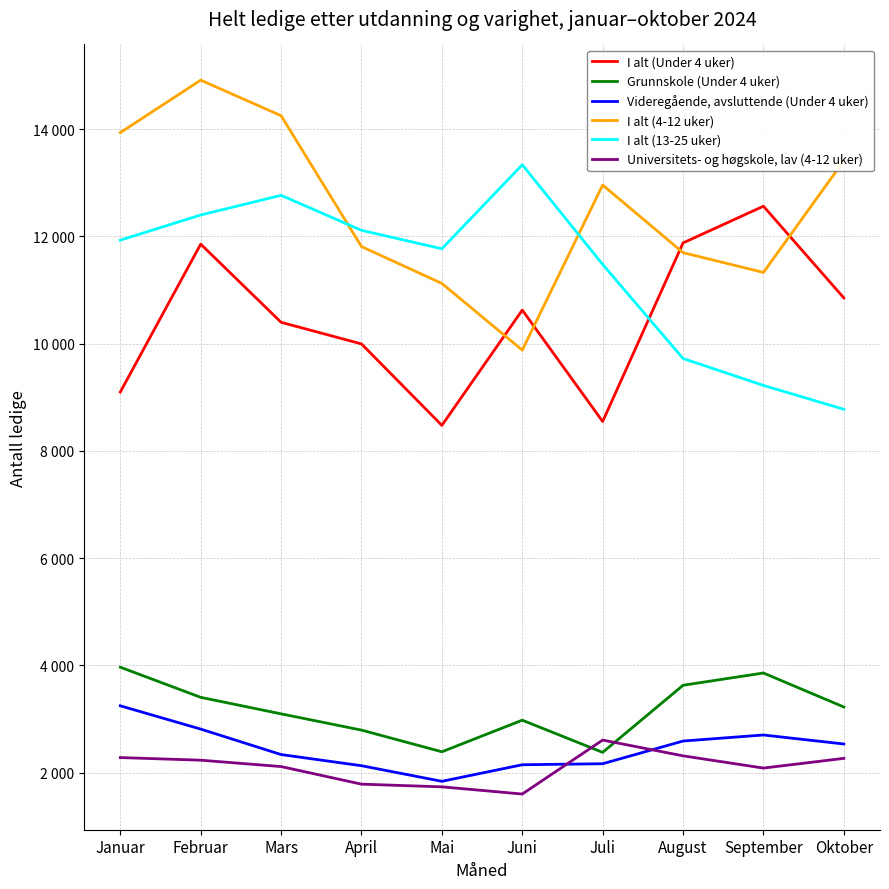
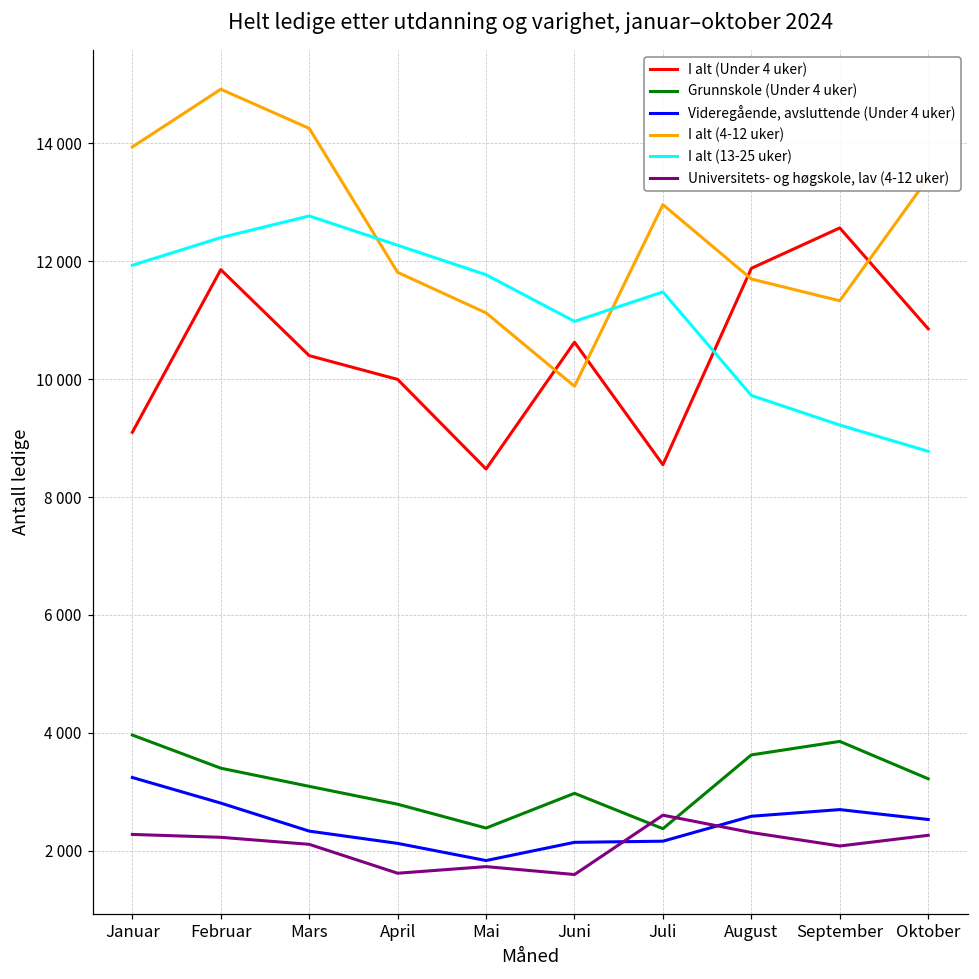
I alt (13-25 uker), April: 12100 -> 12300
Universitets- og høgskole, lav (4-12 uker), April: 1800 -> 1600
I alt (13-25 uker), Juni: 13300 -> 11000
